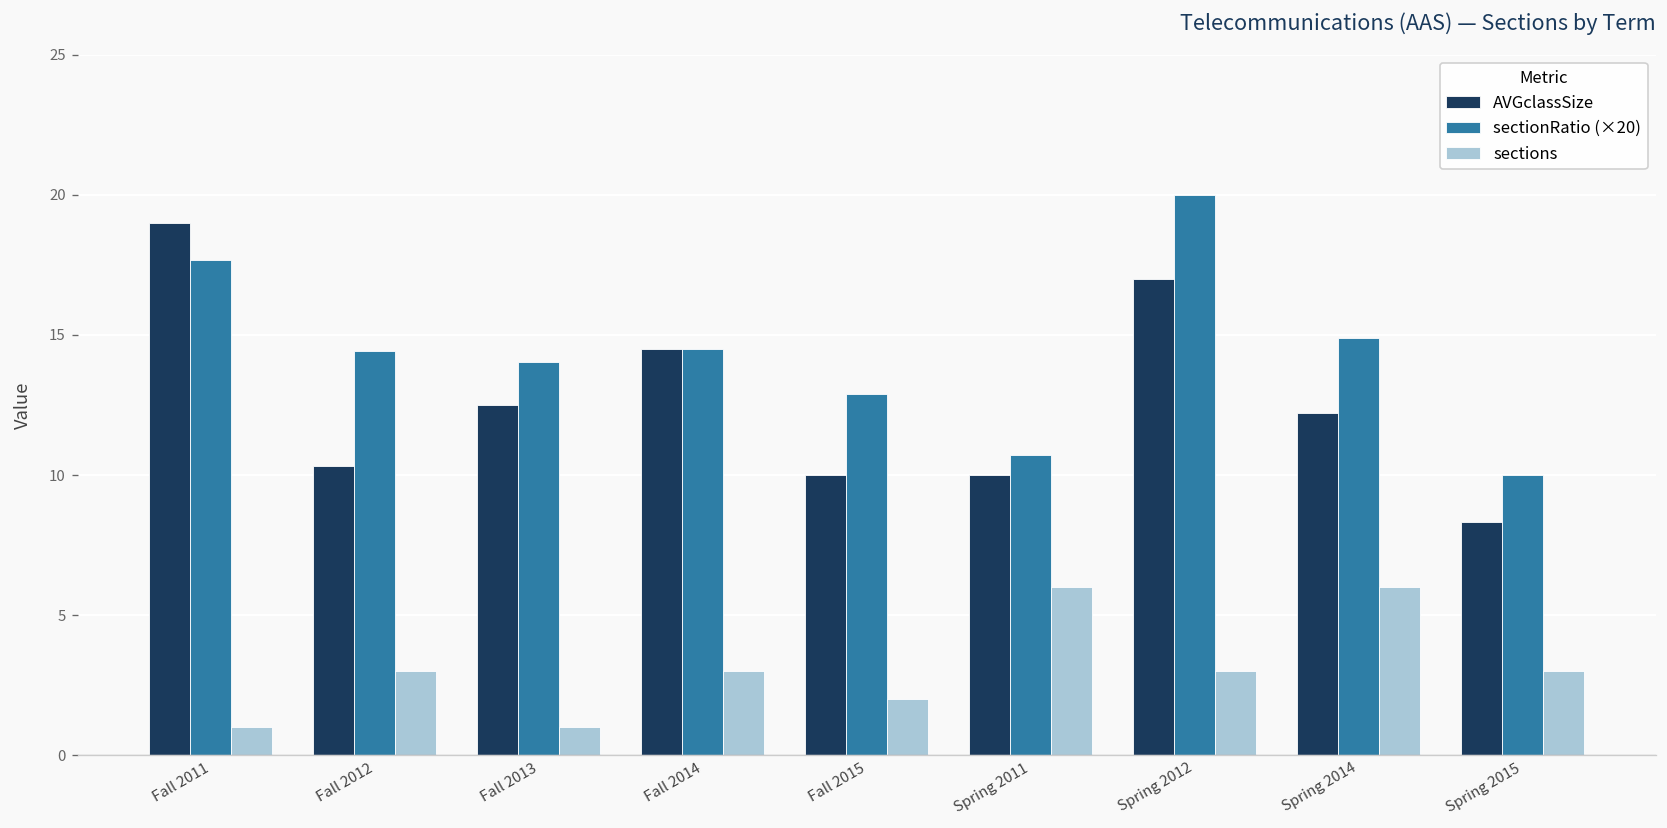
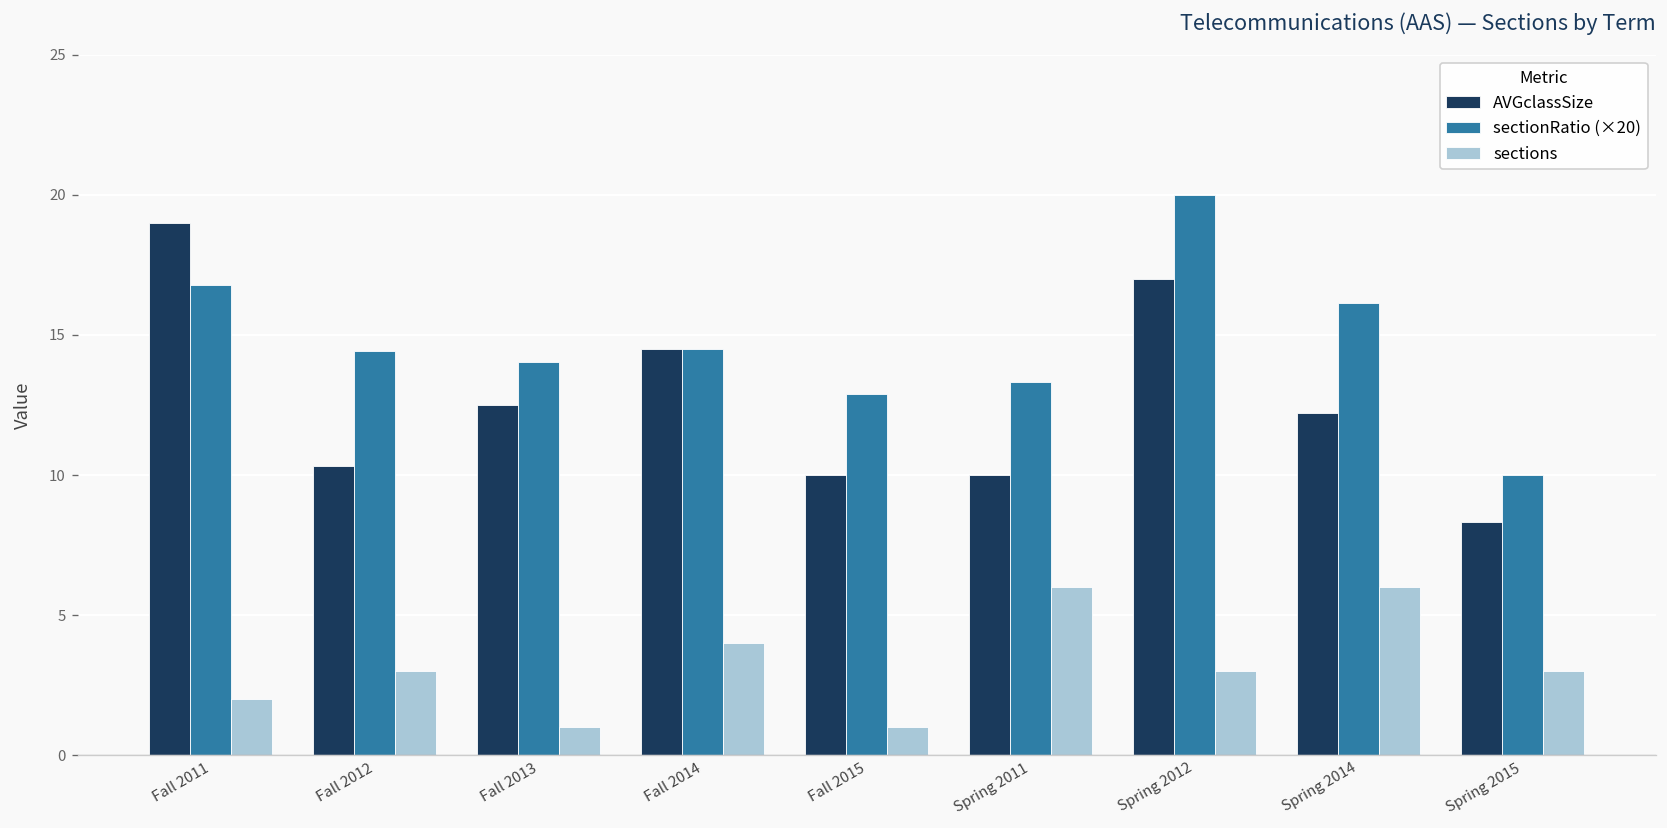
sectionRatio (×20), Fall 2011: 17.7 -> 16.8
sections, Fall 2011: 1 -> 2
sections, Fall 2014: 3 -> 4
sections, Fall 2015: 2 -> 1
sectionRatio (×20), Spring 2011: 10.7 -> 13.3
sectionRatio (×20), Spring 2014: 14.9 -> 16.1
